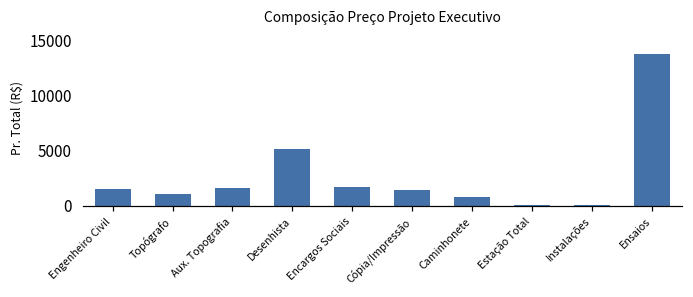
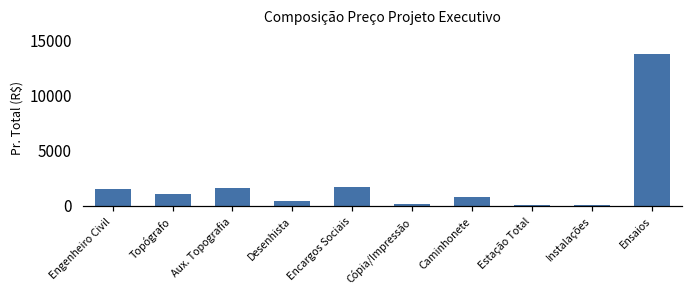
Desenhista: 5100 -> 400
Cópia/Impressão: 1400 -> 100
